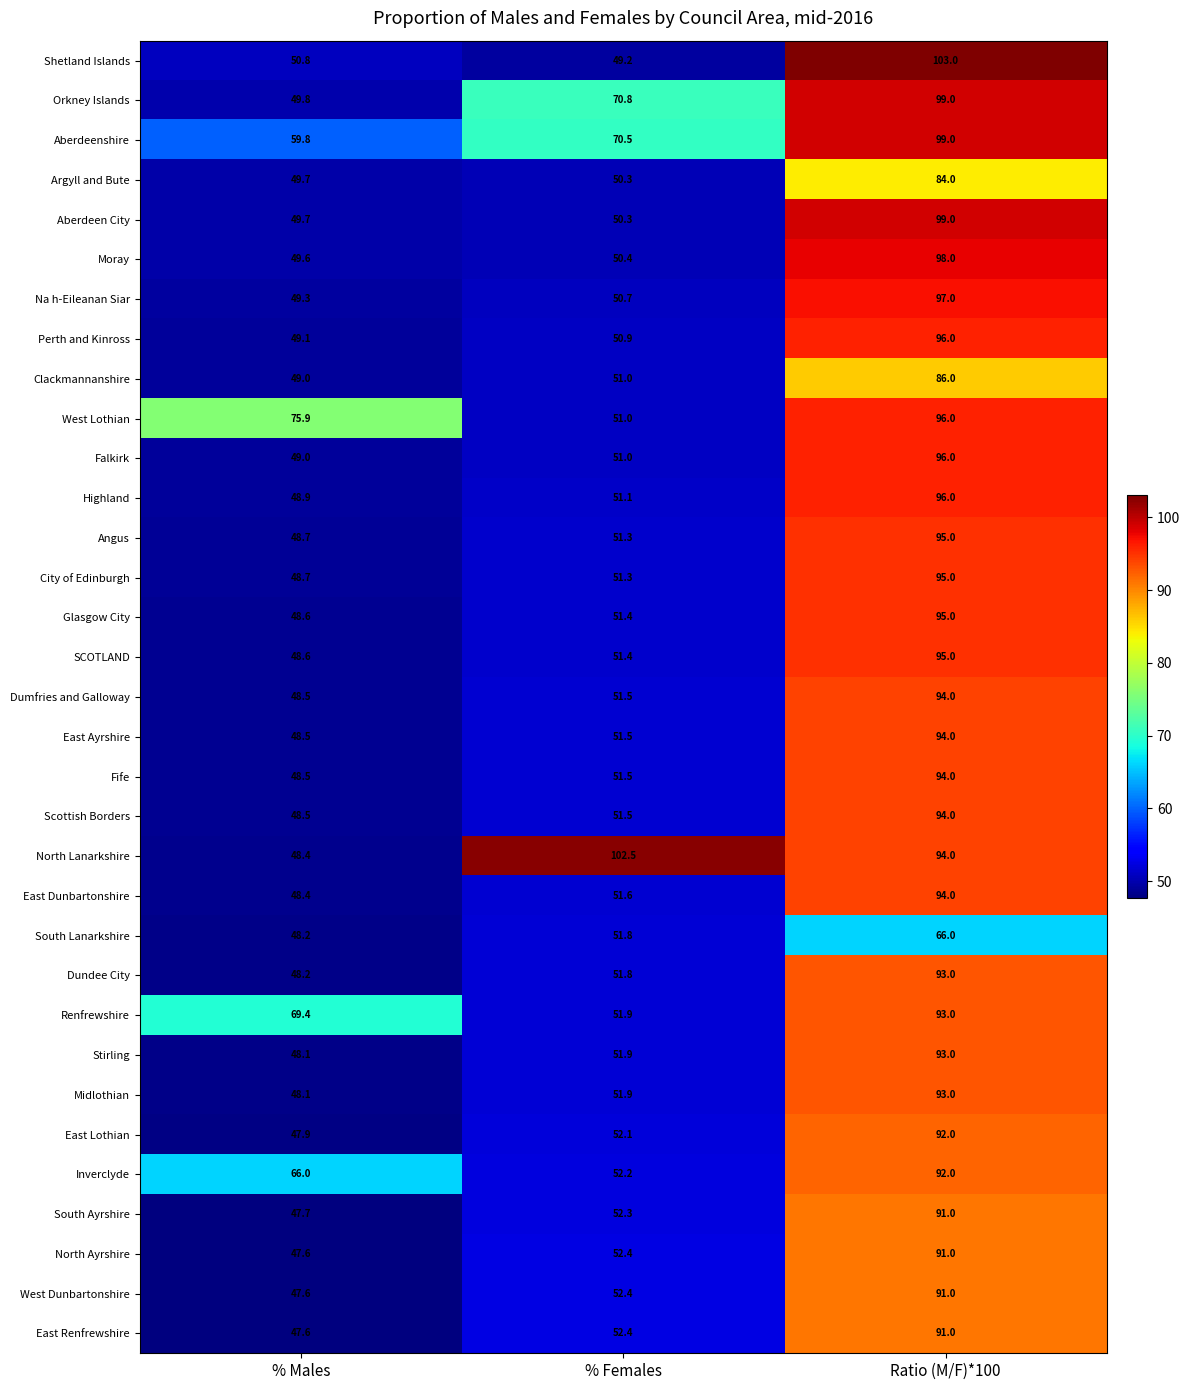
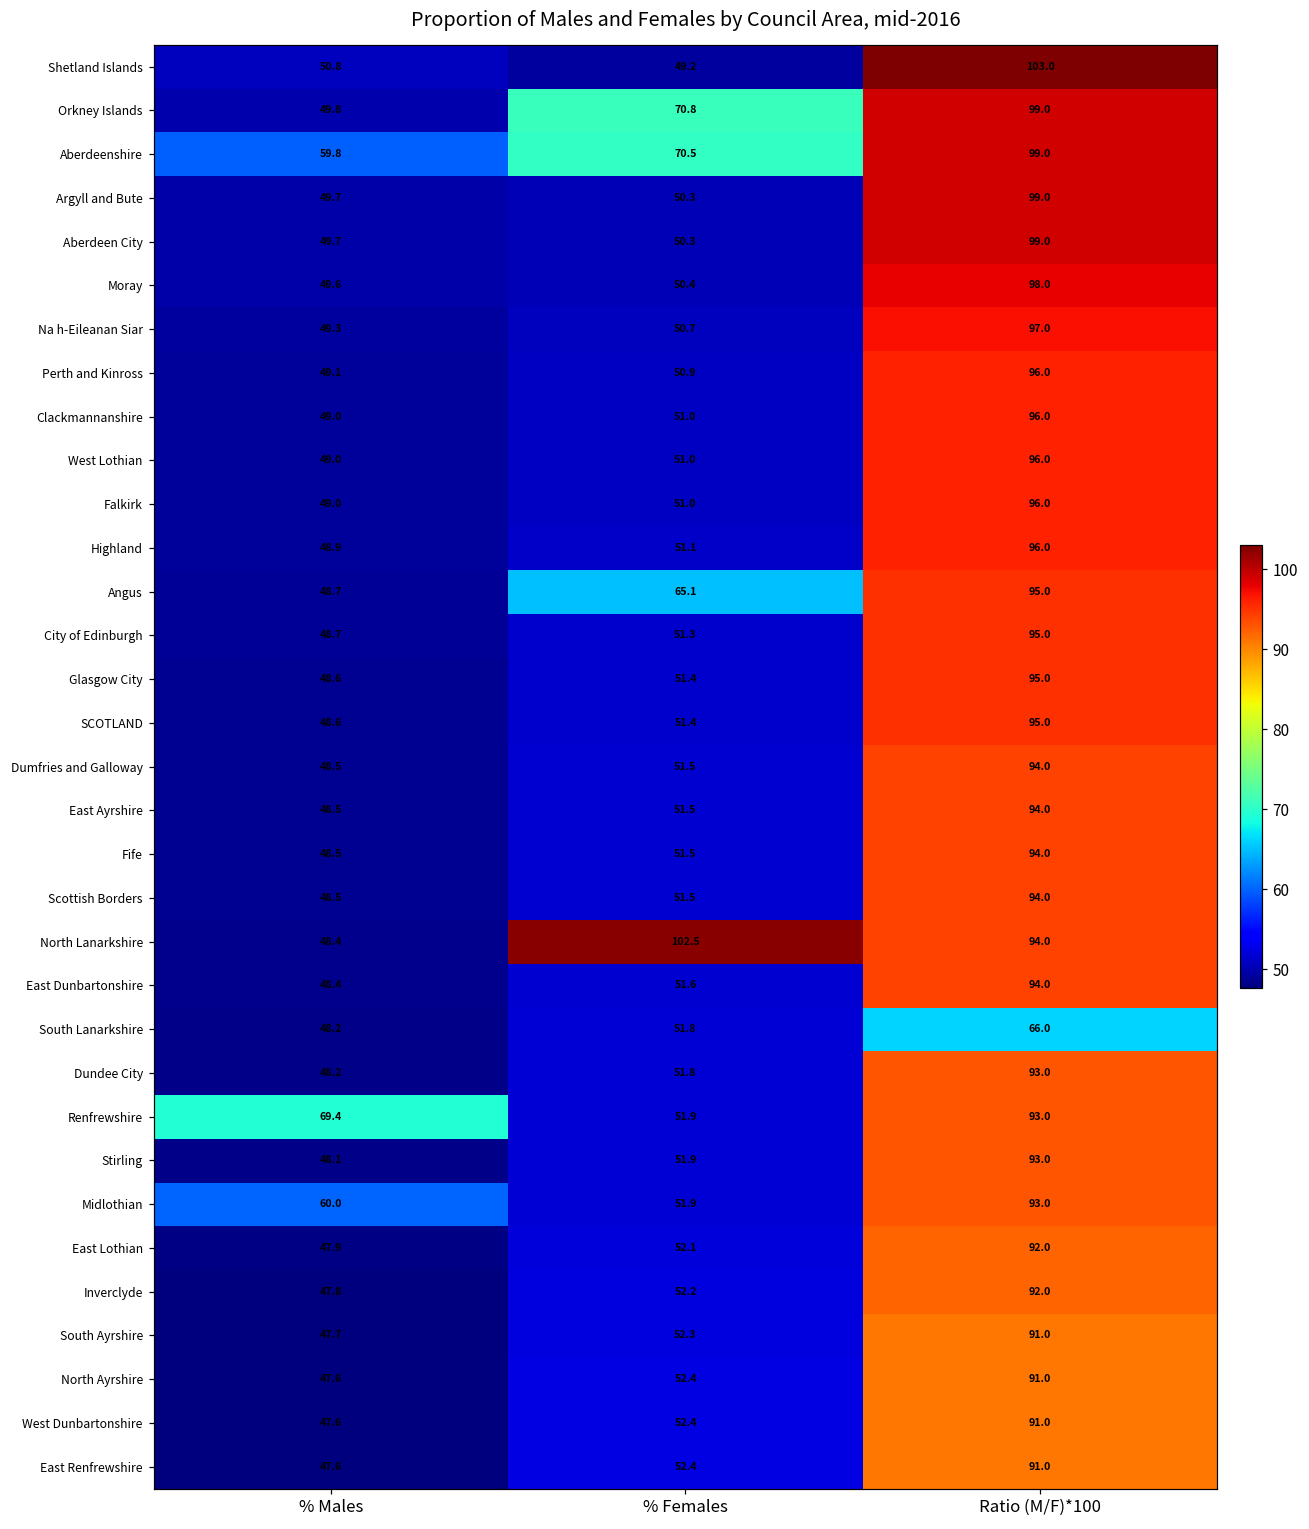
Argyll and Bute, Ratio (M/F)*100: 84.0 -> 99.0
Clackmannanshire, Ratio (M/F)*100: 86.0 -> 96.0
West Lothian, % Males: 75.9 -> 49.0
Angus, % Females: 51.3 -> 65.1
Midlothian, % Males: 48.1 -> 60.0
Inverclyde, % Males: 66.0 -> 47.8
